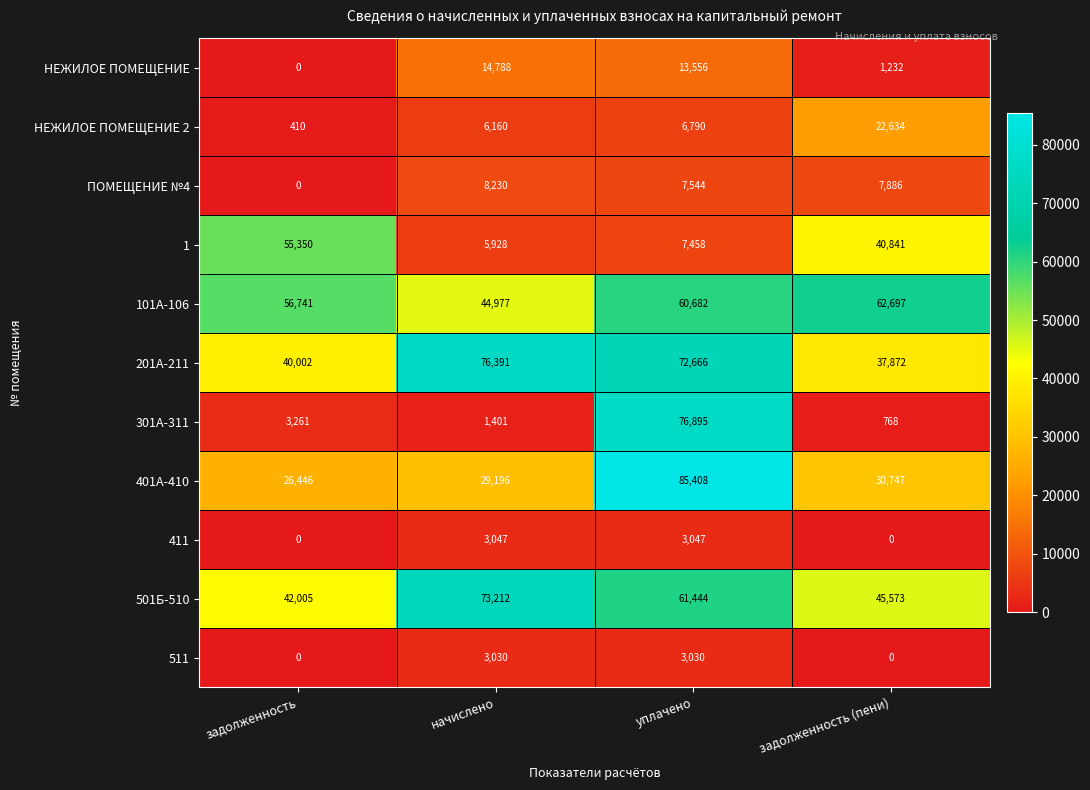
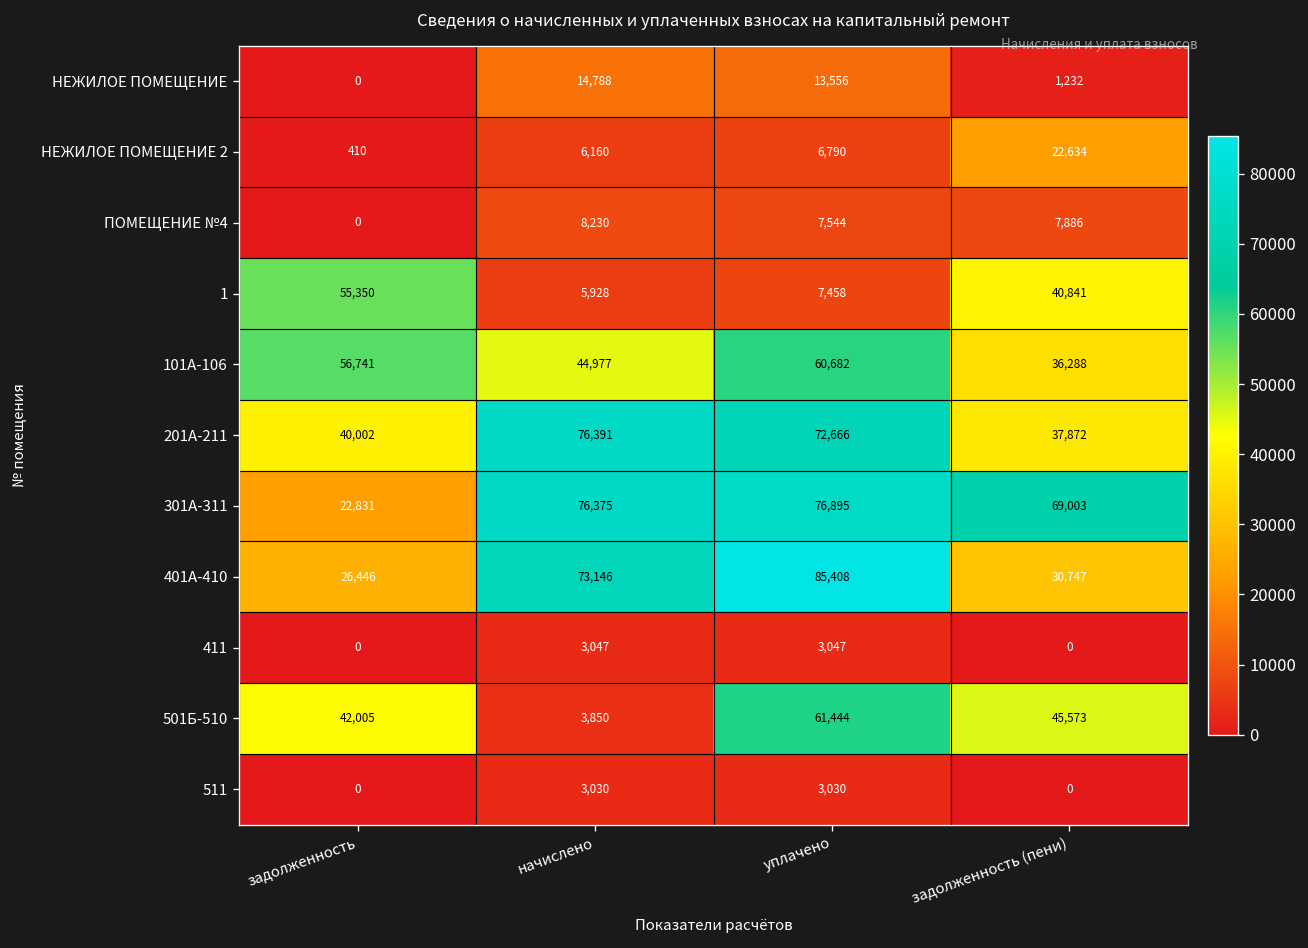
101А-106, задолженность (пени): 62,697 -> 36,288
301А-311, задолженность: 3,261 -> 22,831
301А-311, начислено: 1,401 -> 76,375
301А-311, задолженность (пени): 768 -> 69,003
401А-410, начислено: 29,196 -> 73,146
501Б-510, начислено: 73,212 -> 3,850
